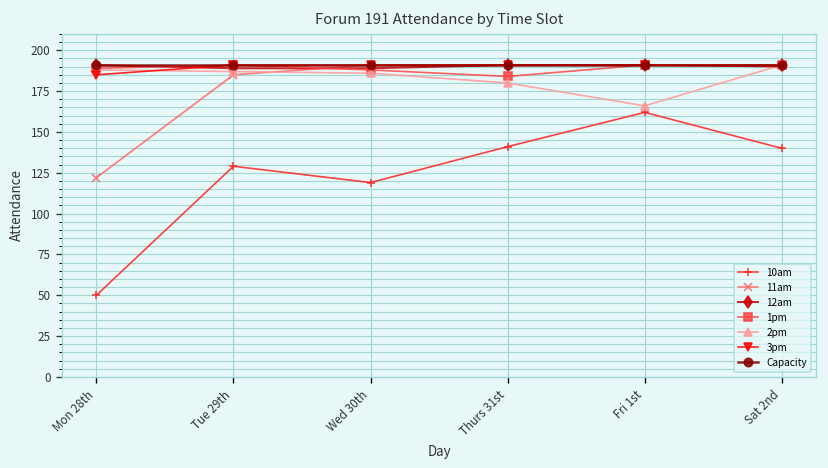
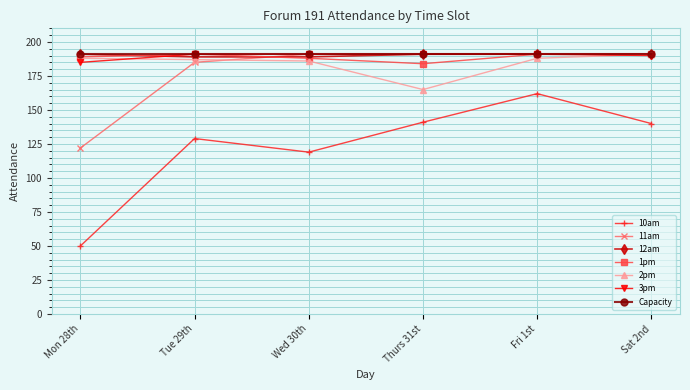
2pm, Thurs 31st: 180 -> 165
2pm, Fri 1st: 166 -> 188
